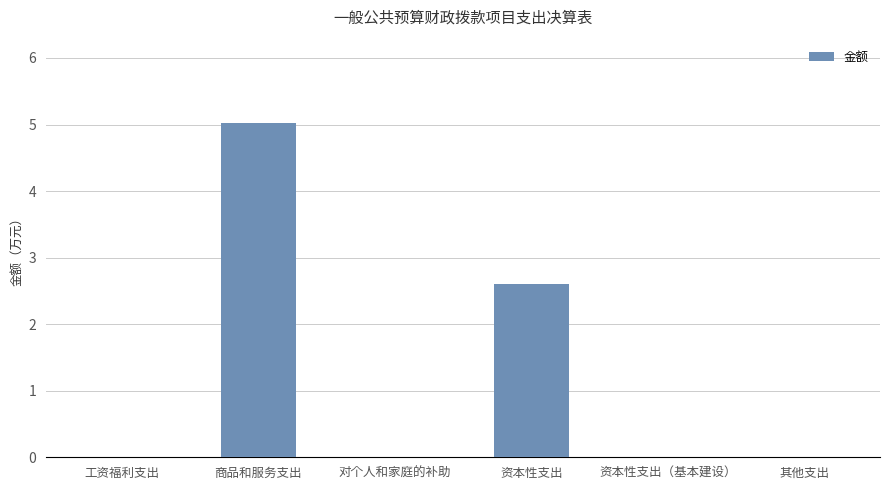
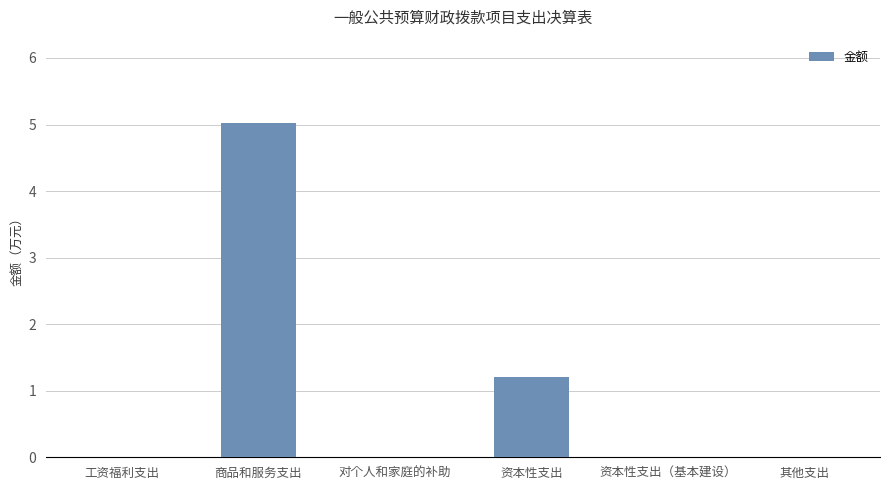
资本性支出: 2.6 -> 1.2
